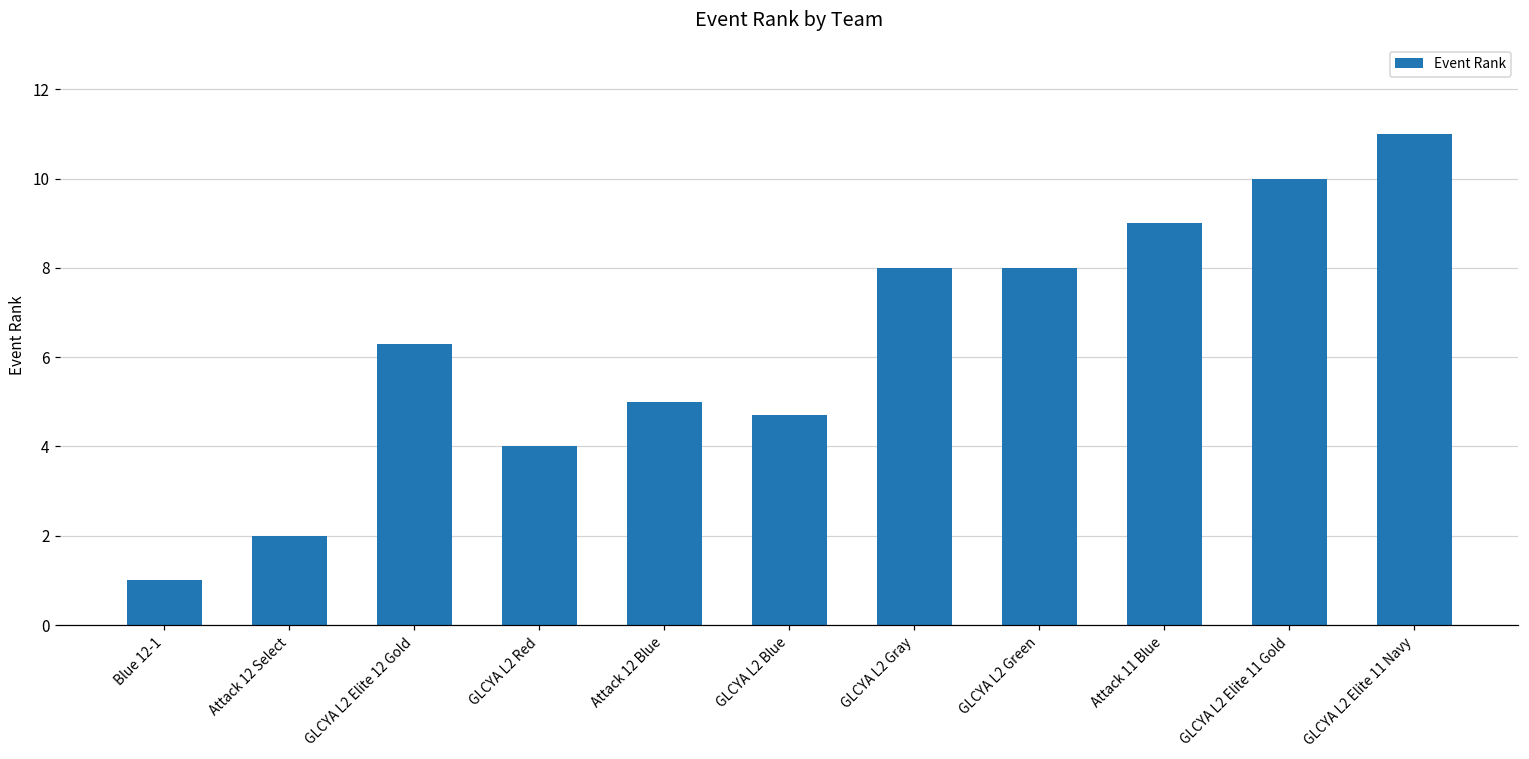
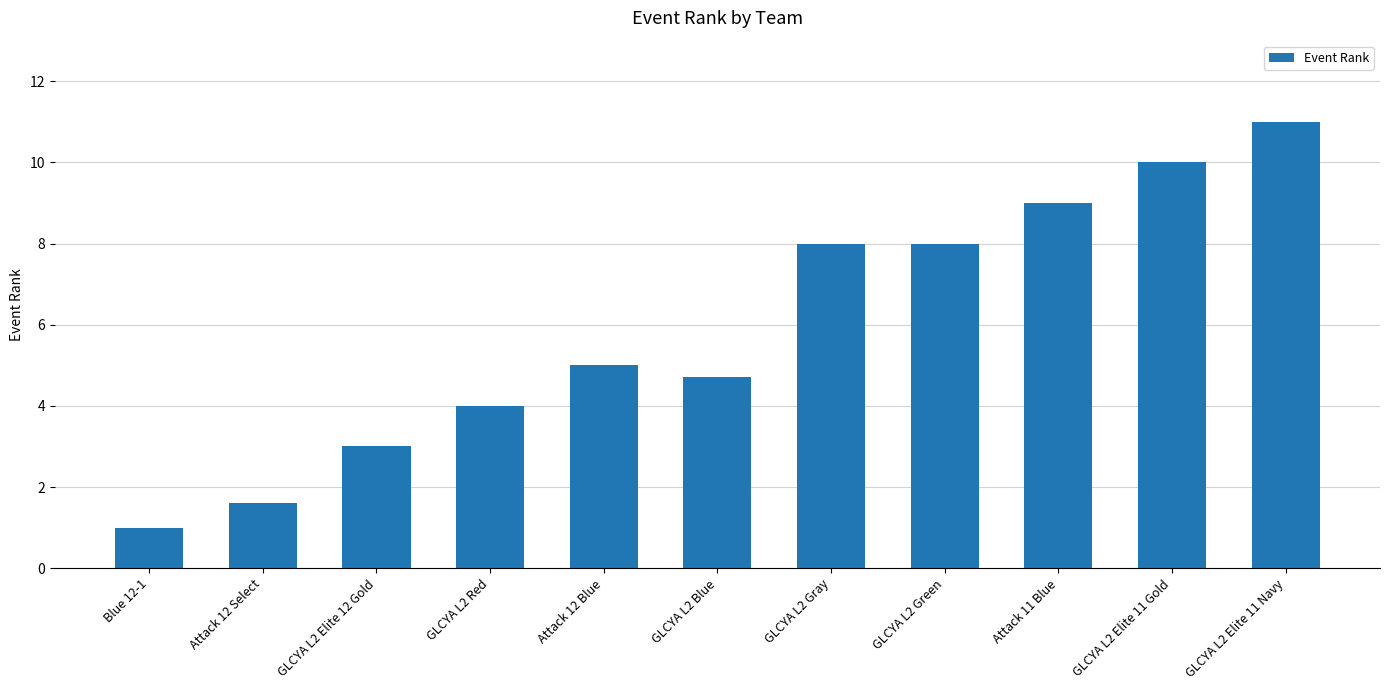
Attack 12 Select: 2.0 -> 1.6
GLCYA L2 Elite 12 Gold: 6.3 -> 3.0
